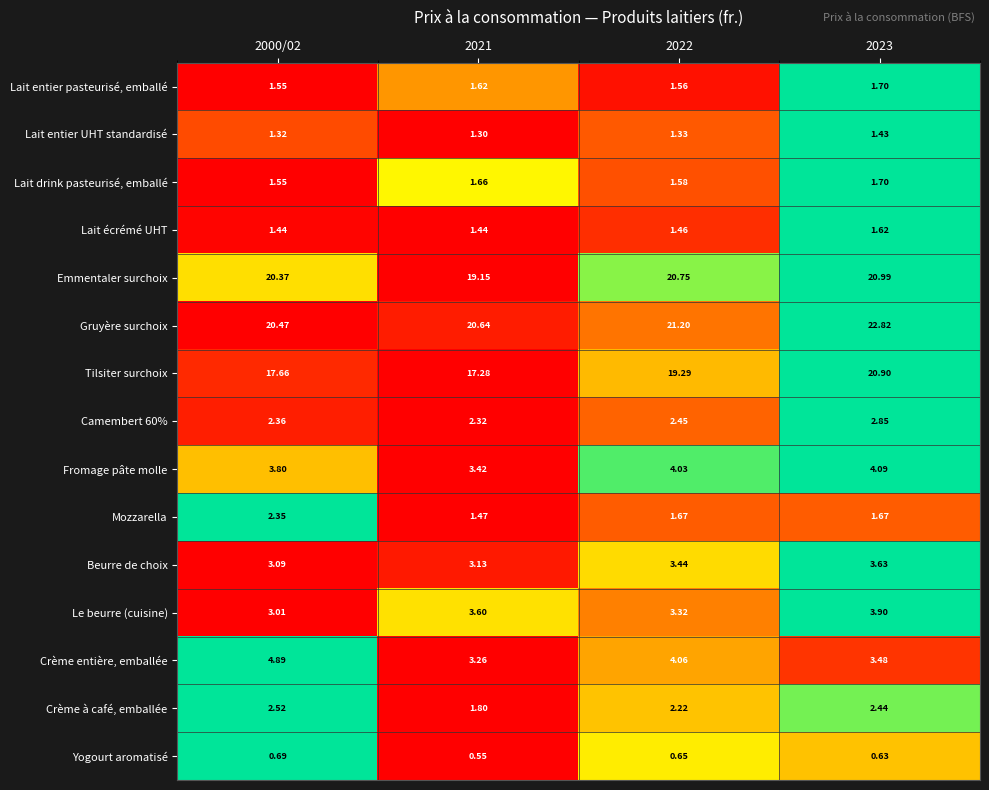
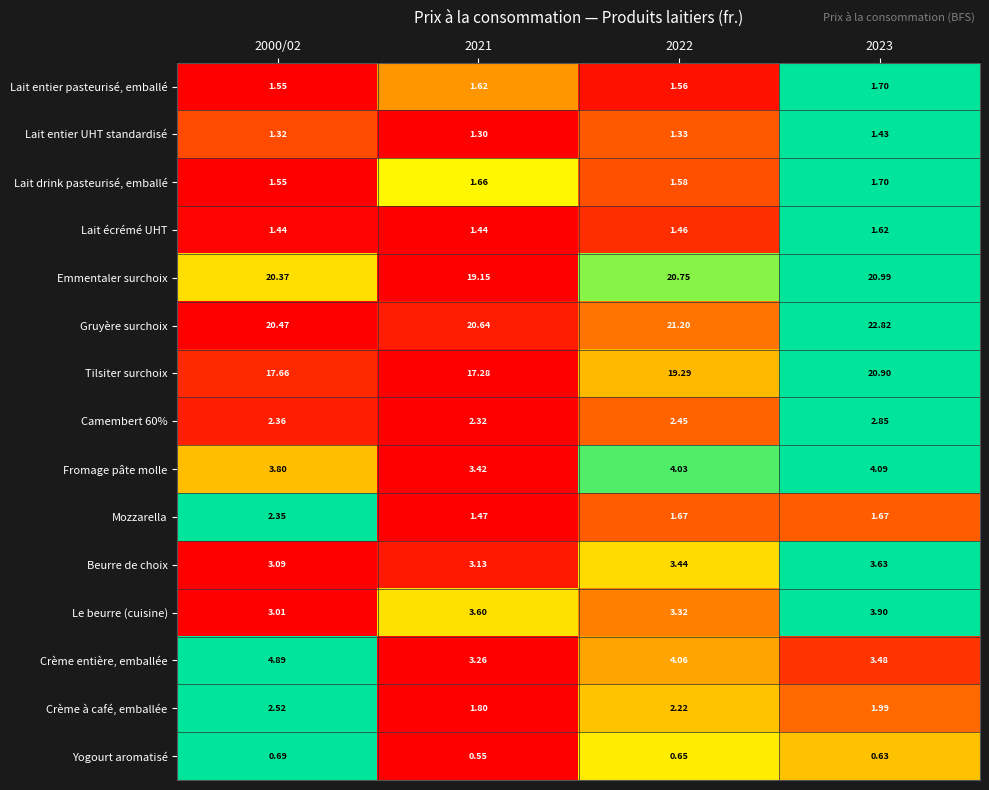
Crème à café, emballée, 2023: 2.44 -> 1.99
